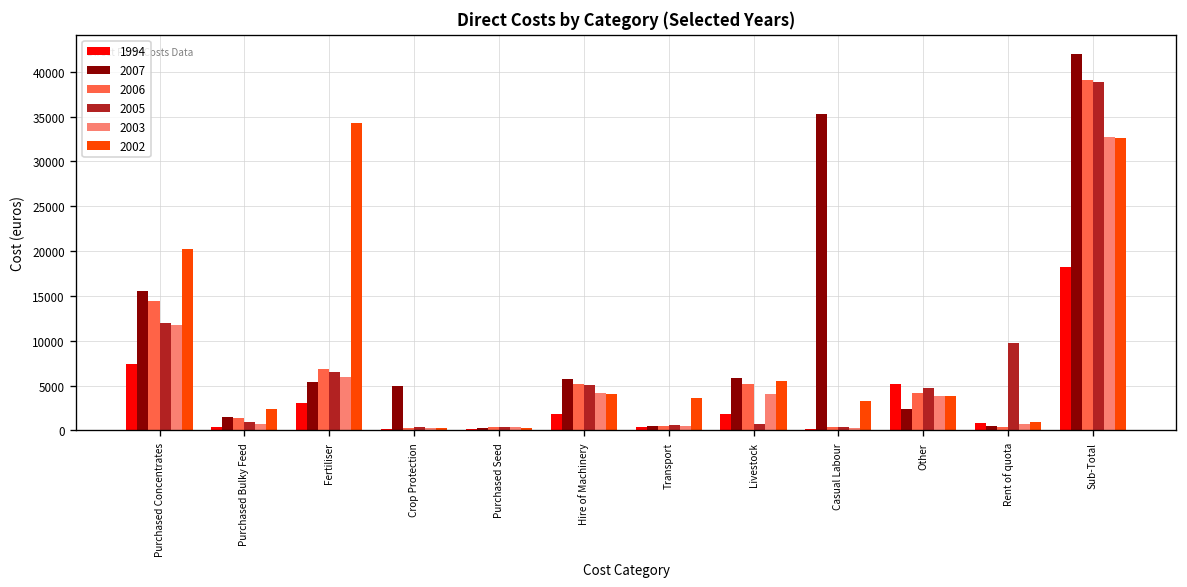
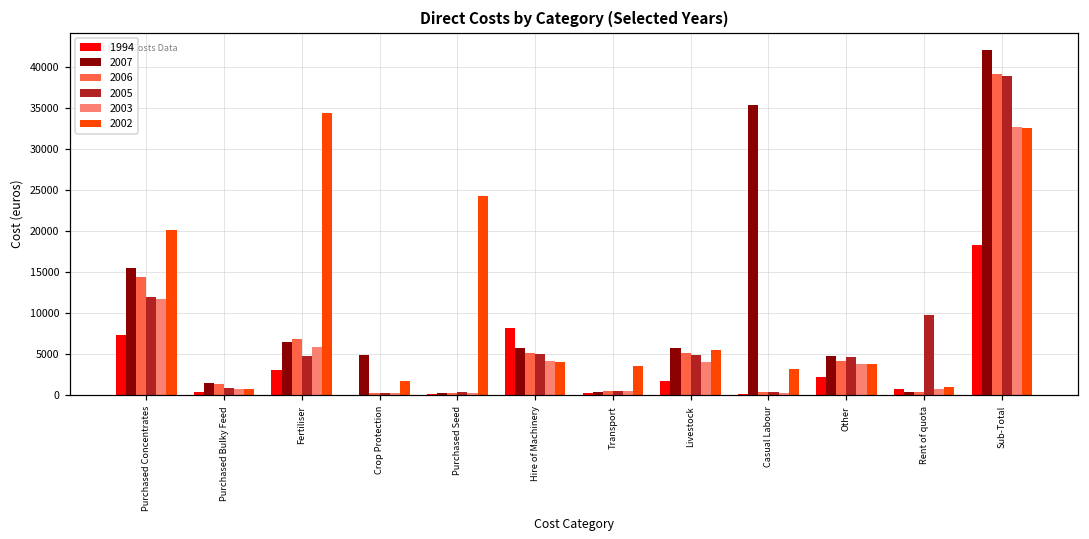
2002, Purchased Bulky Feed: 2000 -> 1000
2007, Fertiliser: 5000 -> 6000
2005, Fertiliser: 6000 -> 5000
2002, Crop Protection: 0 -> 2000
2002, Purchased Seed: 0 -> 24000
1994, Hire of Machinery: 2000 -> 8000
2005, Livestock: 1000 -> 5000
1994, Other: 5000 -> 2000
2007, Other: 2000 -> 5000
